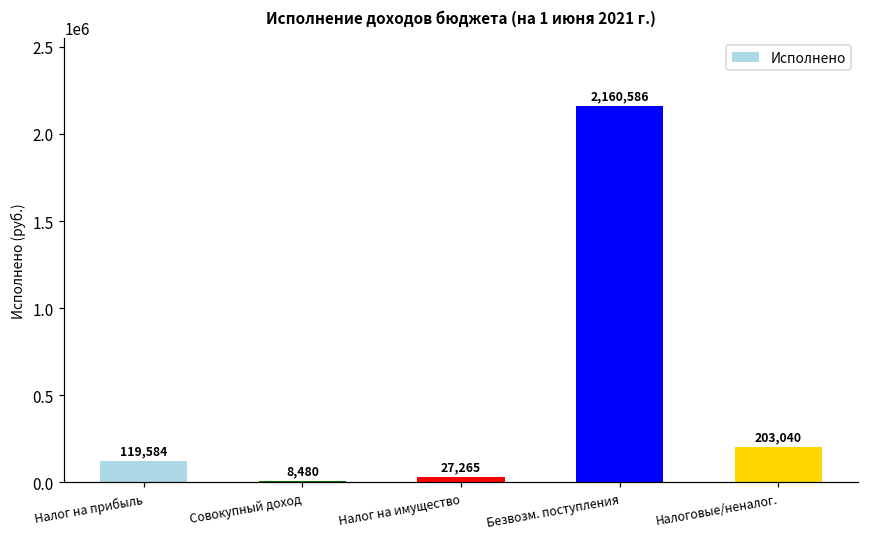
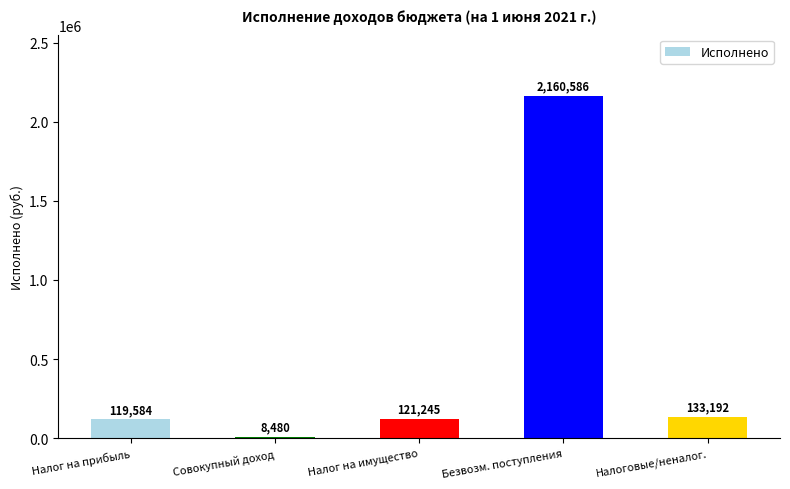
Налог на имущество: 27,265 -> 121,245
Налоговые/неналог.: 203,040 -> 133,192
